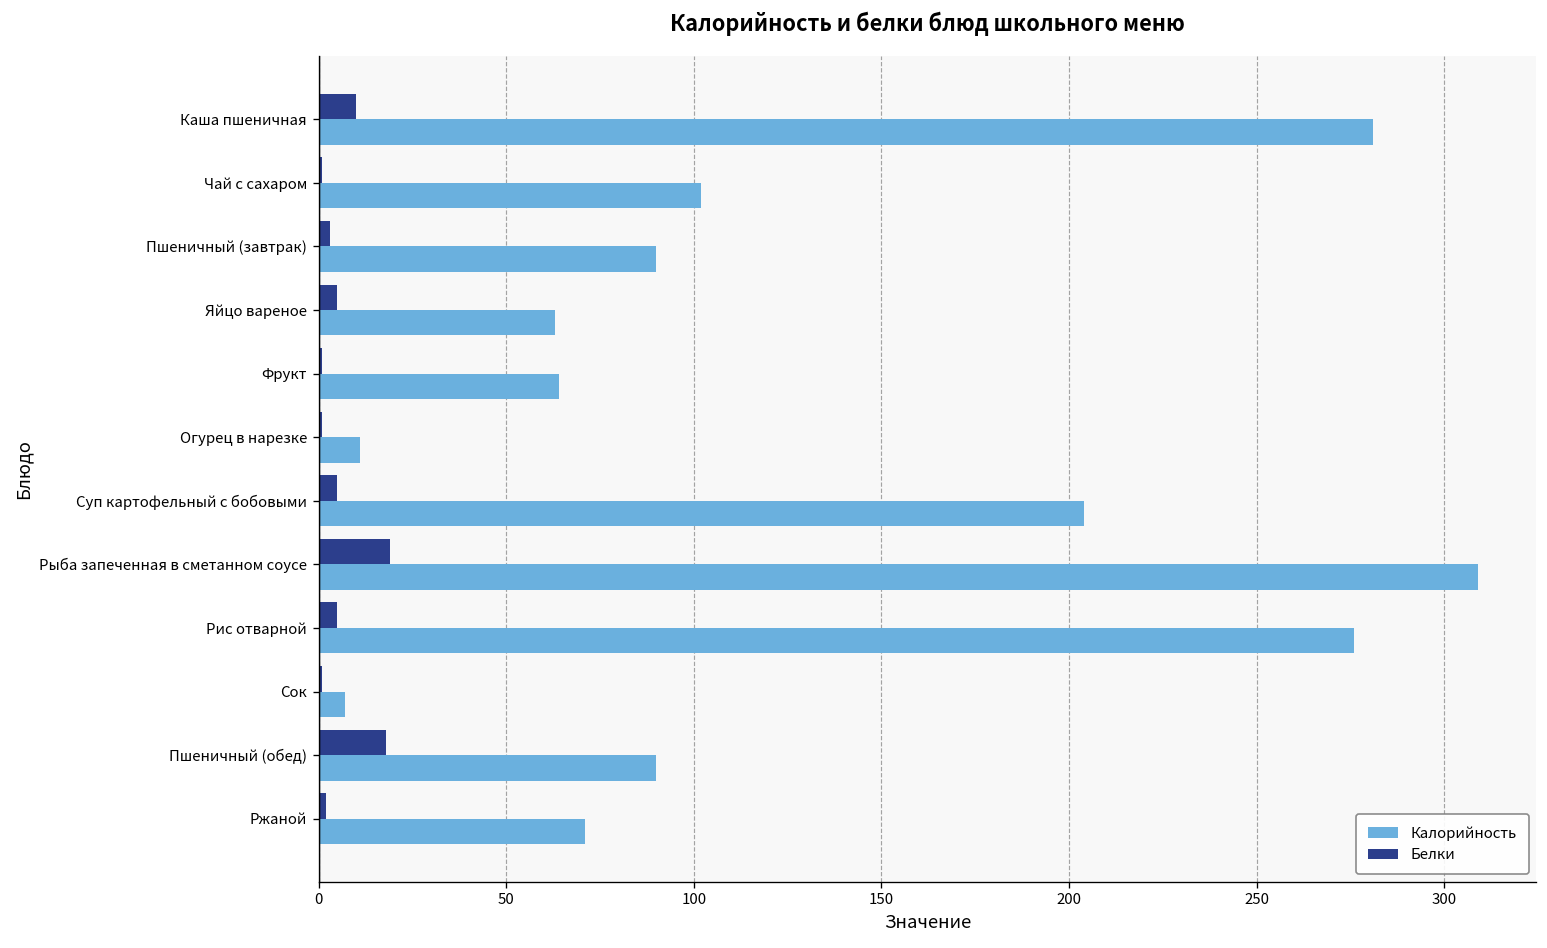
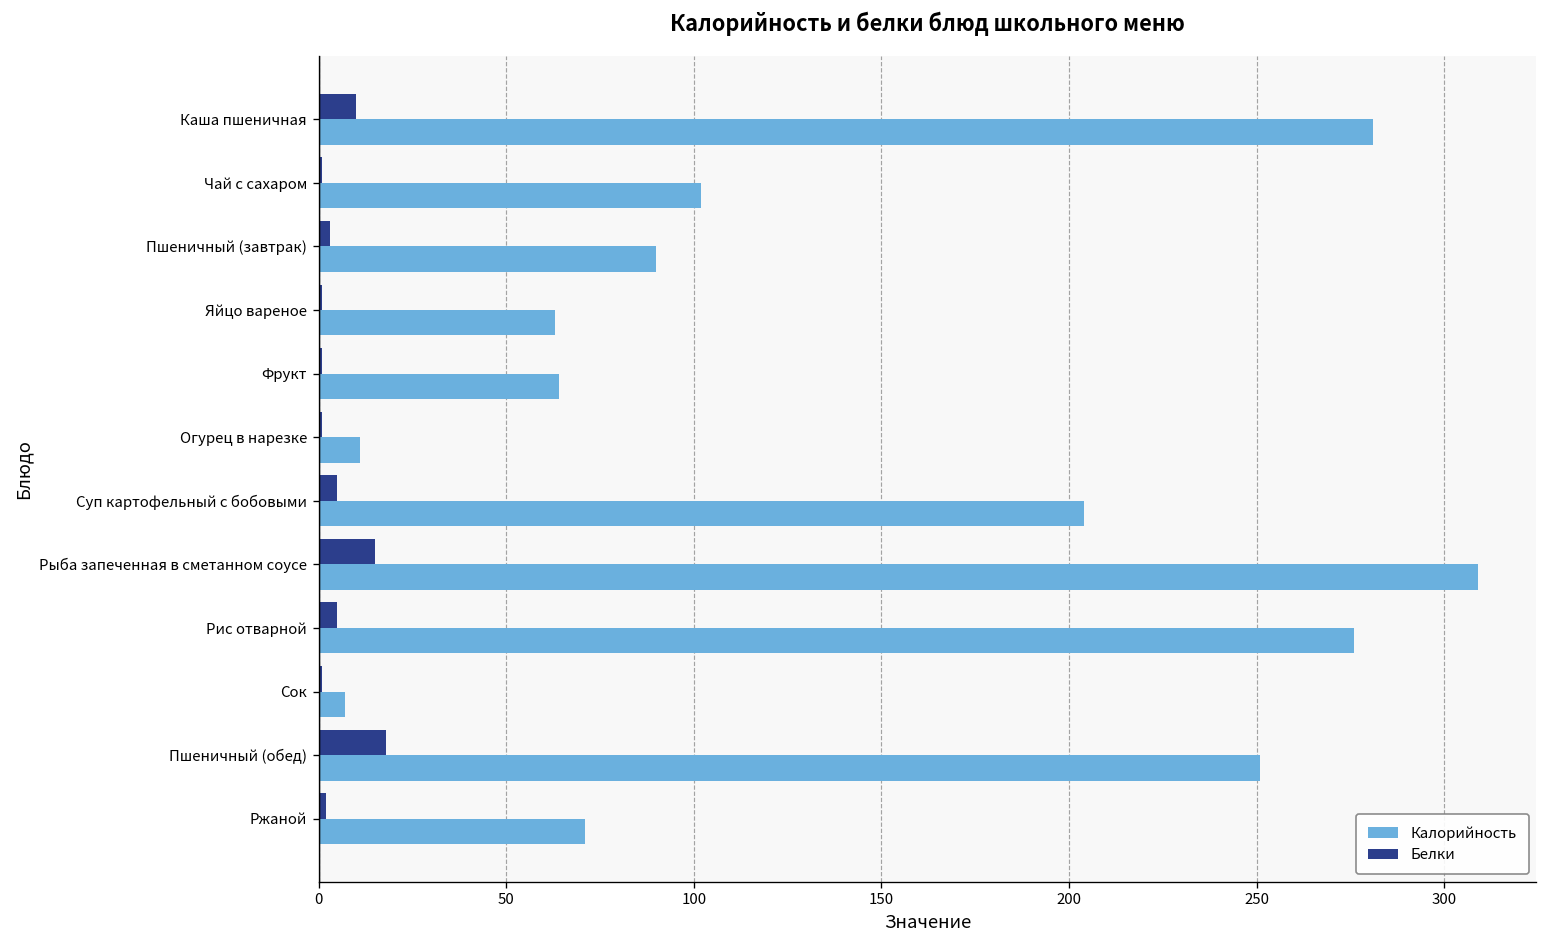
Белки, Яйцо вареное: 5 -> 1
Белки, Рыба запеченная в сметанном соусе: 19 -> 15
Калорийность, Пшеничный (обед): 90 -> 251
